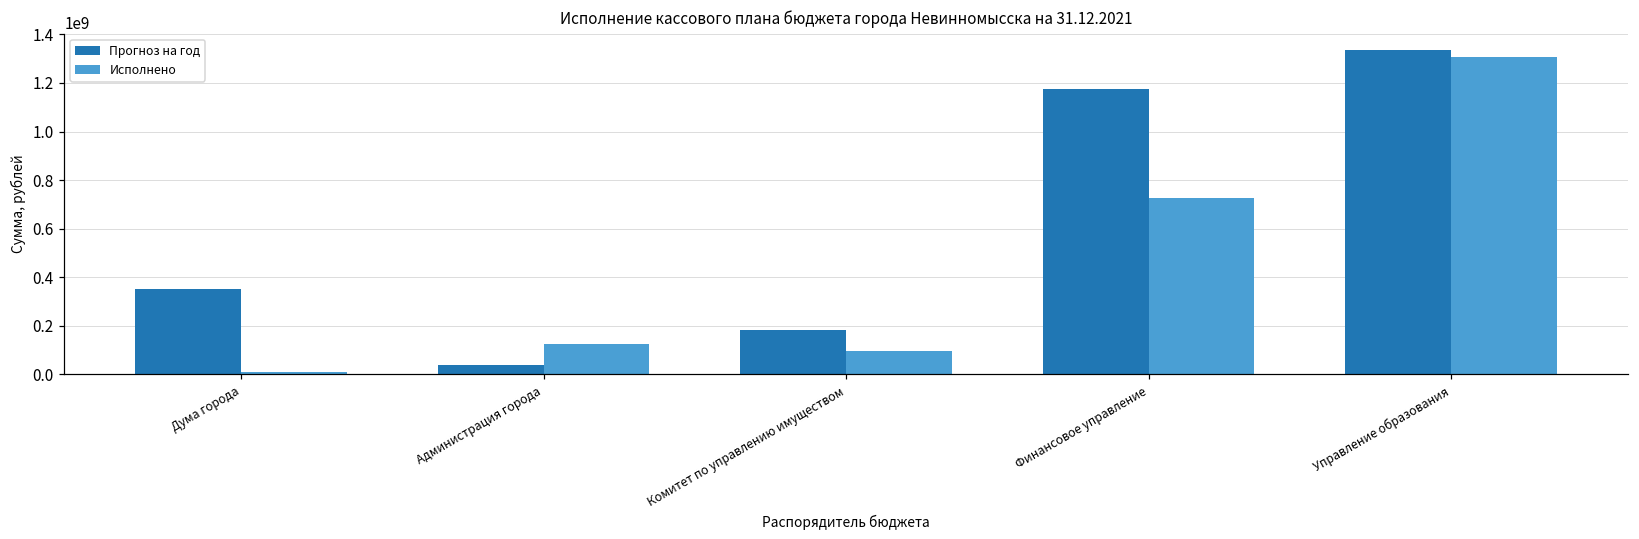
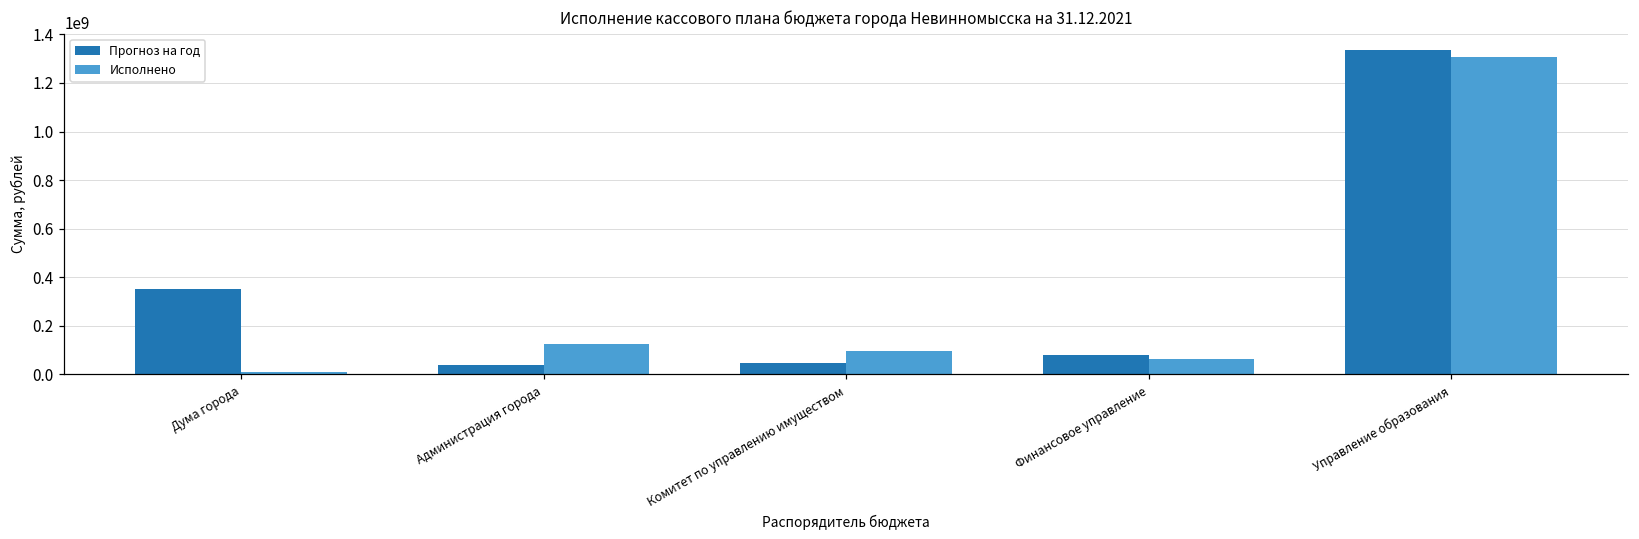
Прогноз на год, Комитет по управлению имуществом: 180000000 -> 50000000
Прогноз на год, Финансовое управление: 1170000000 -> 80000000
Исполнено, Финансовое управление: 730000000 -> 70000000
